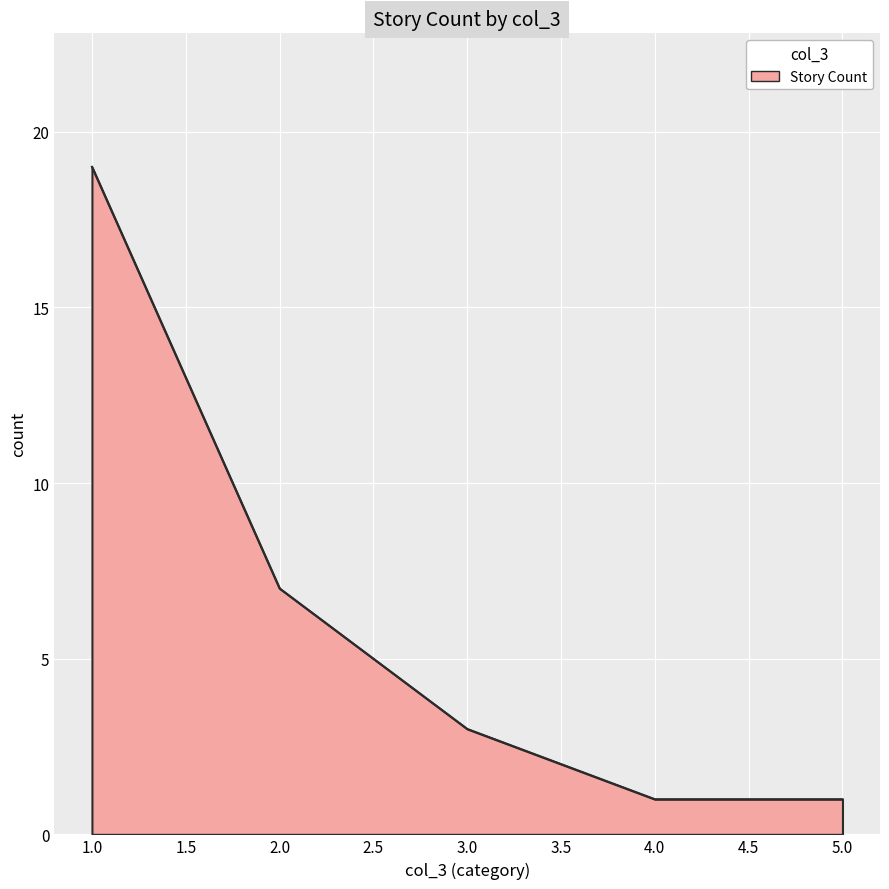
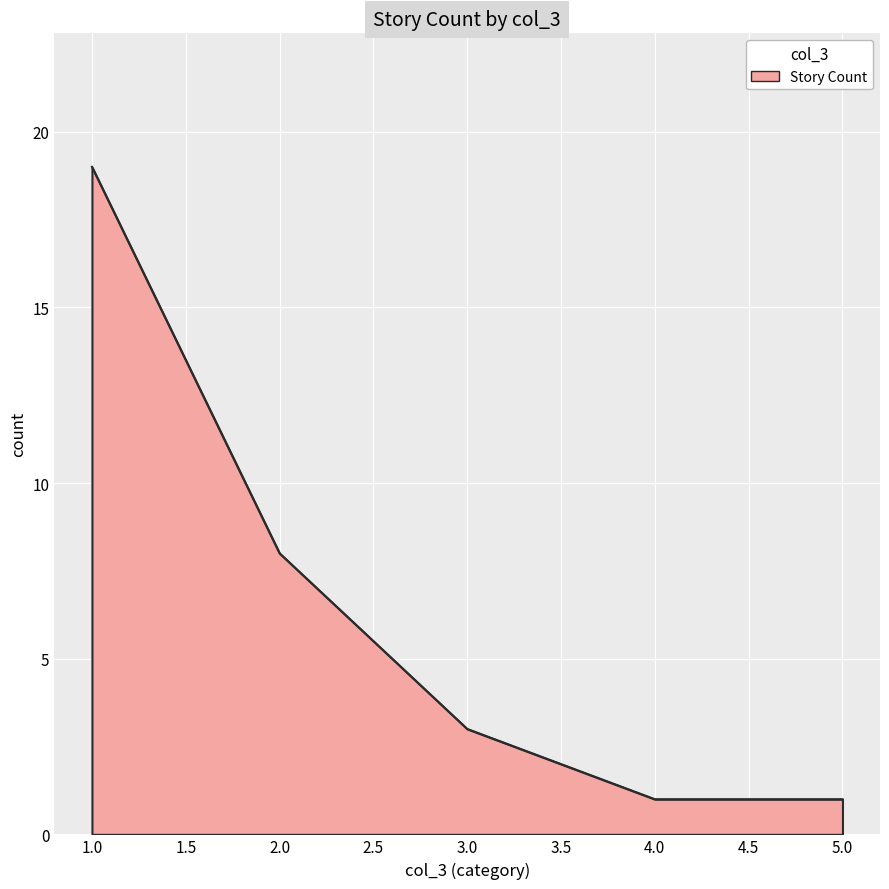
2.0: 7 -> 8
